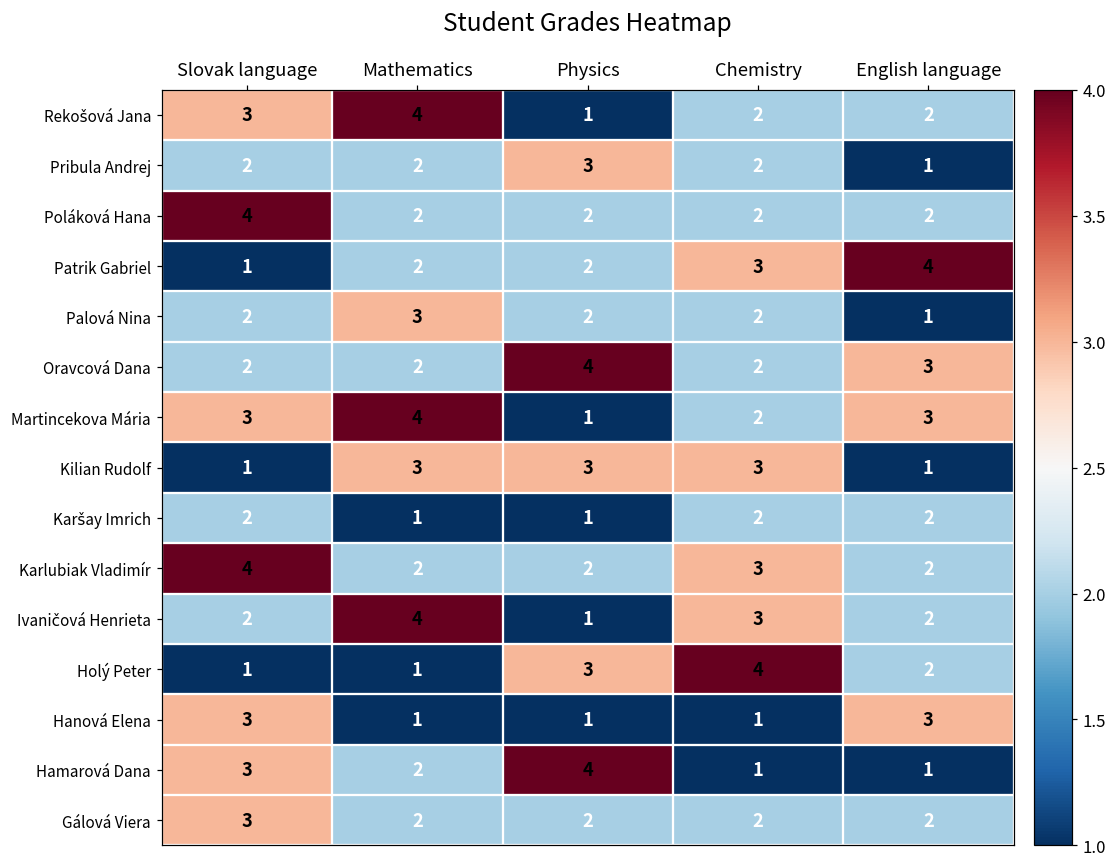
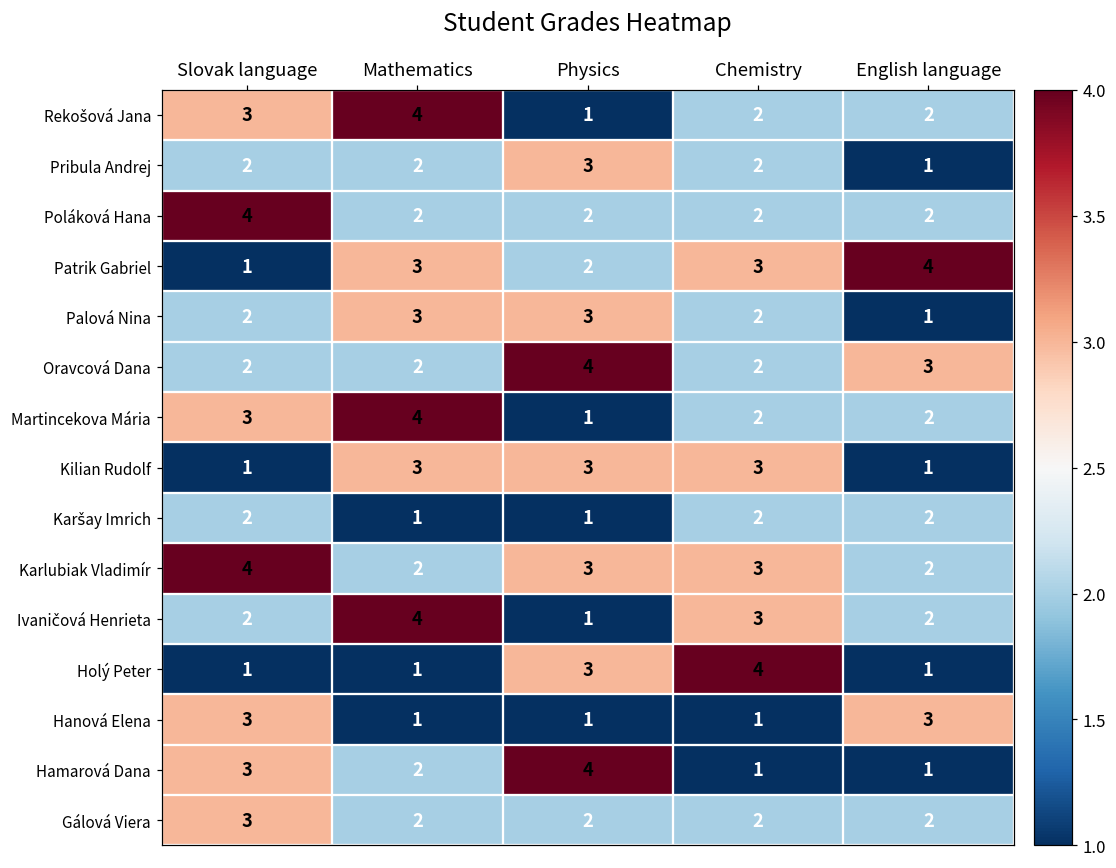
Patrik Gabriel, Mathematics: 2 -> 3
Palová Nina, Physics: 2 -> 3
Martincekova Mária, English language: 3 -> 2
Karlubiak Vladimír, Physics: 2 -> 3
Holý Peter, English language: 2 -> 1
